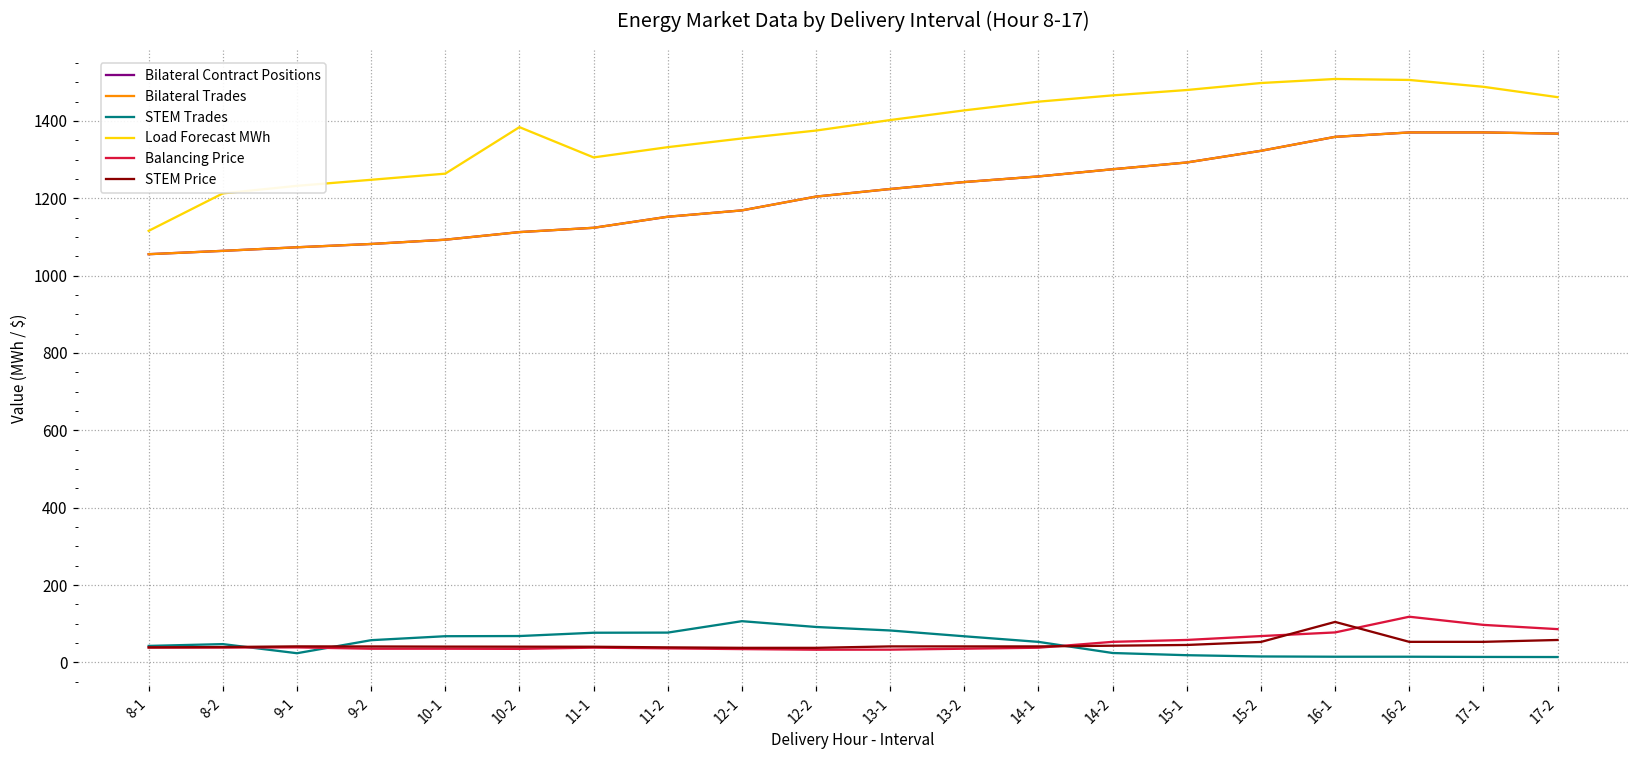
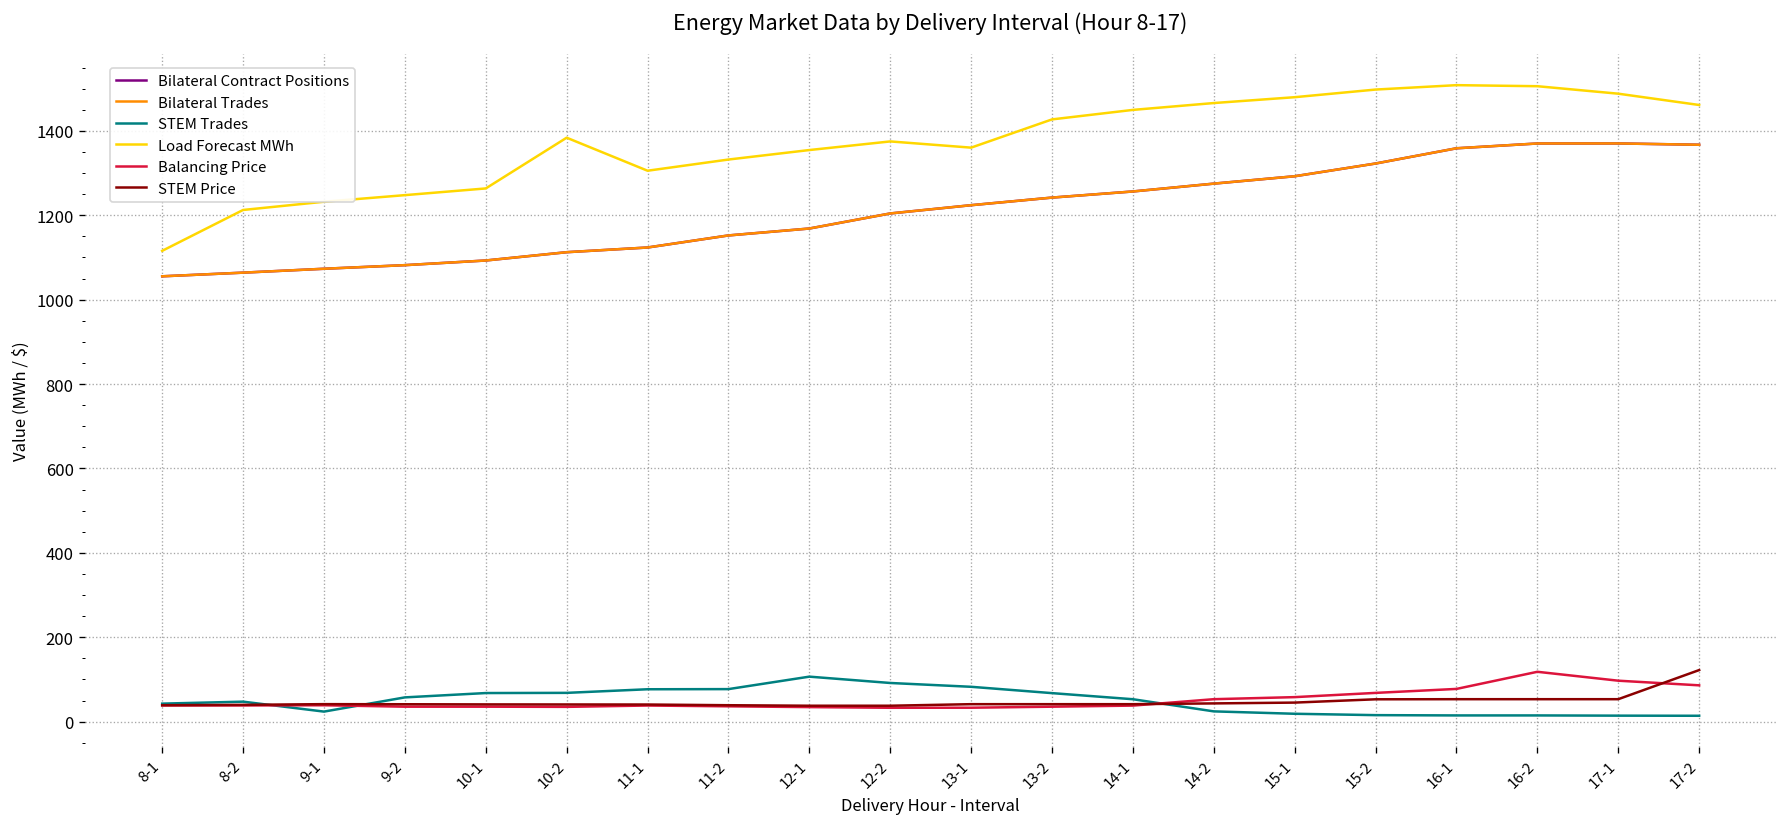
Load Forecast MWh, 13-1: 1400 -> 1360
STEM Price, 16-1: 100 -> 50
STEM Price, 17-2: 60 -> 120
